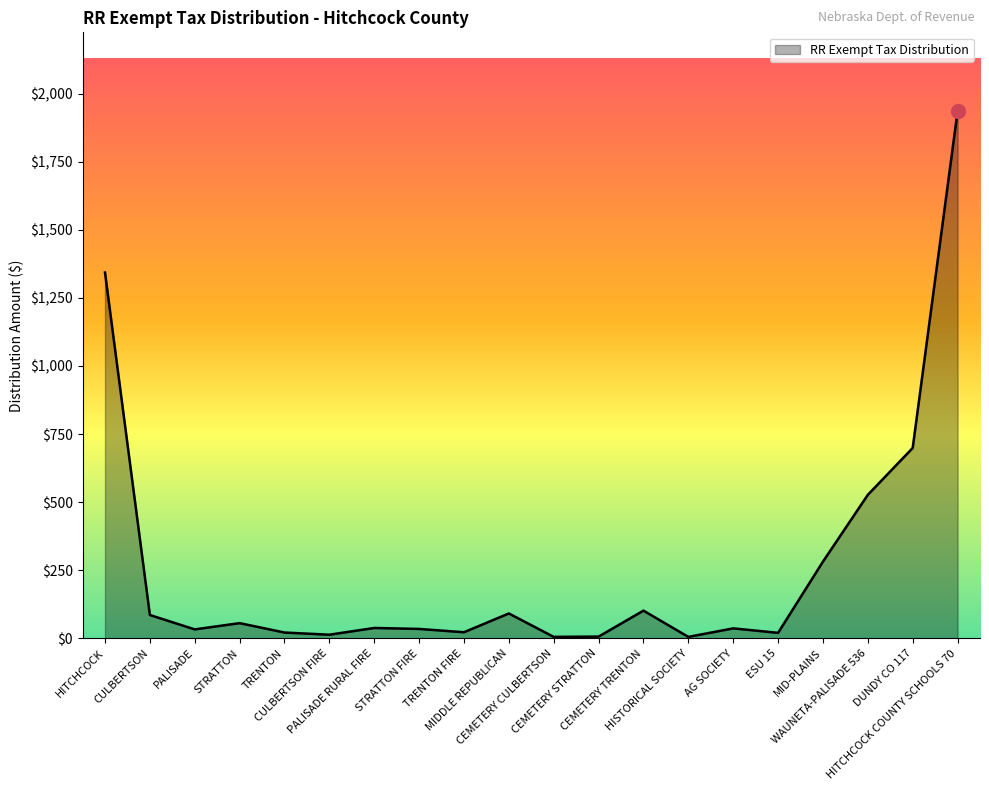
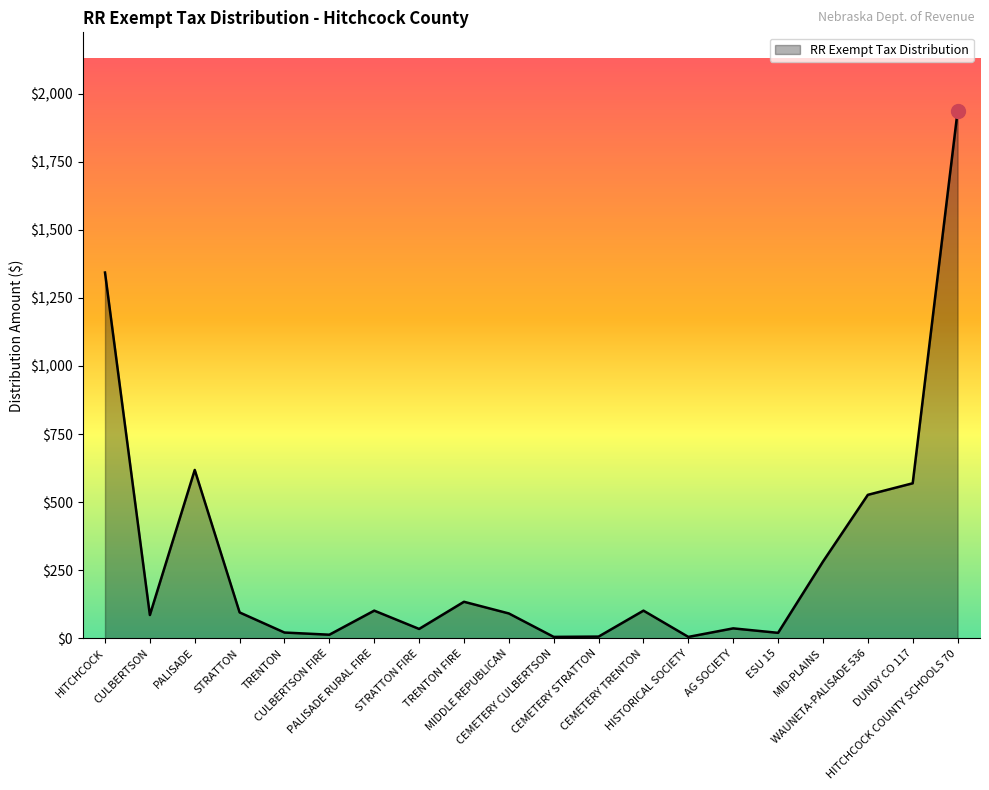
RR Exempt Tax Distribution, PALISADE: $30 -> $620
RR Exempt Tax Distribution, STRATTON: $60 -> $100
RR Exempt Tax Distribution, PALISADE RURAL FIRE: $40 -> $100
RR Exempt Tax Distribution, TRENTON FIRE: $20 -> $130
RR Exempt Tax Distribution, DUNDY CO 117: $700 -> $570
